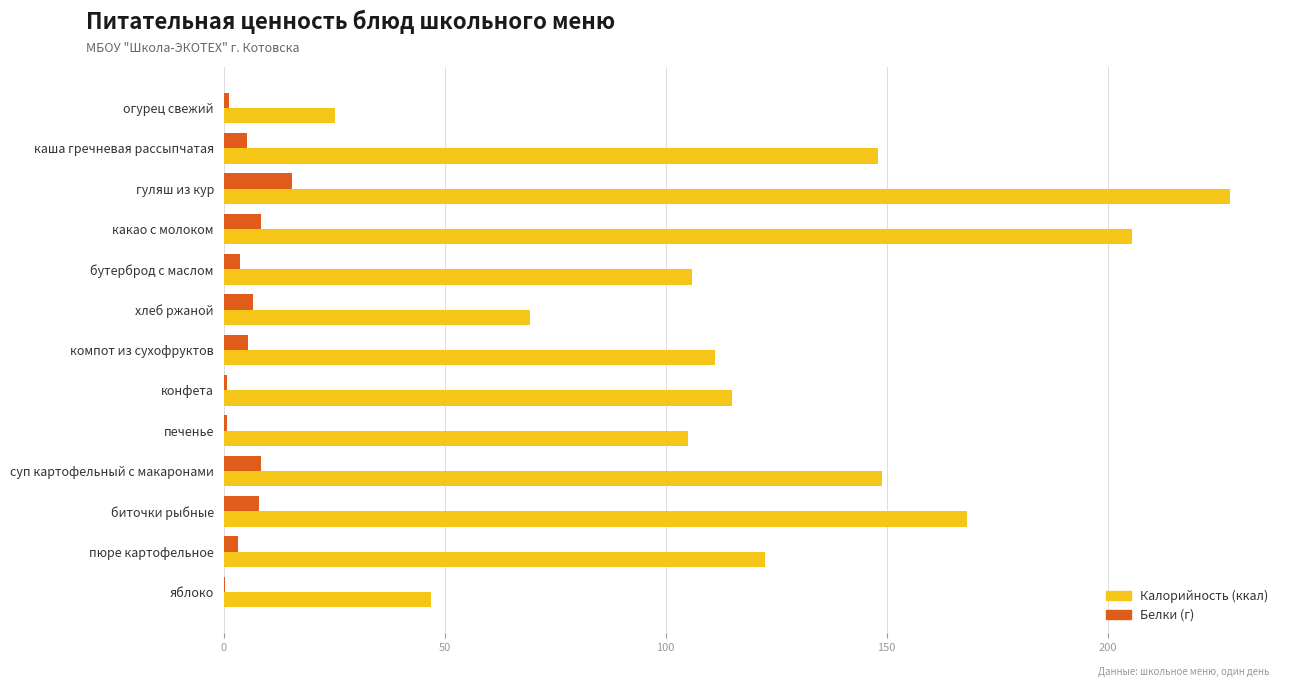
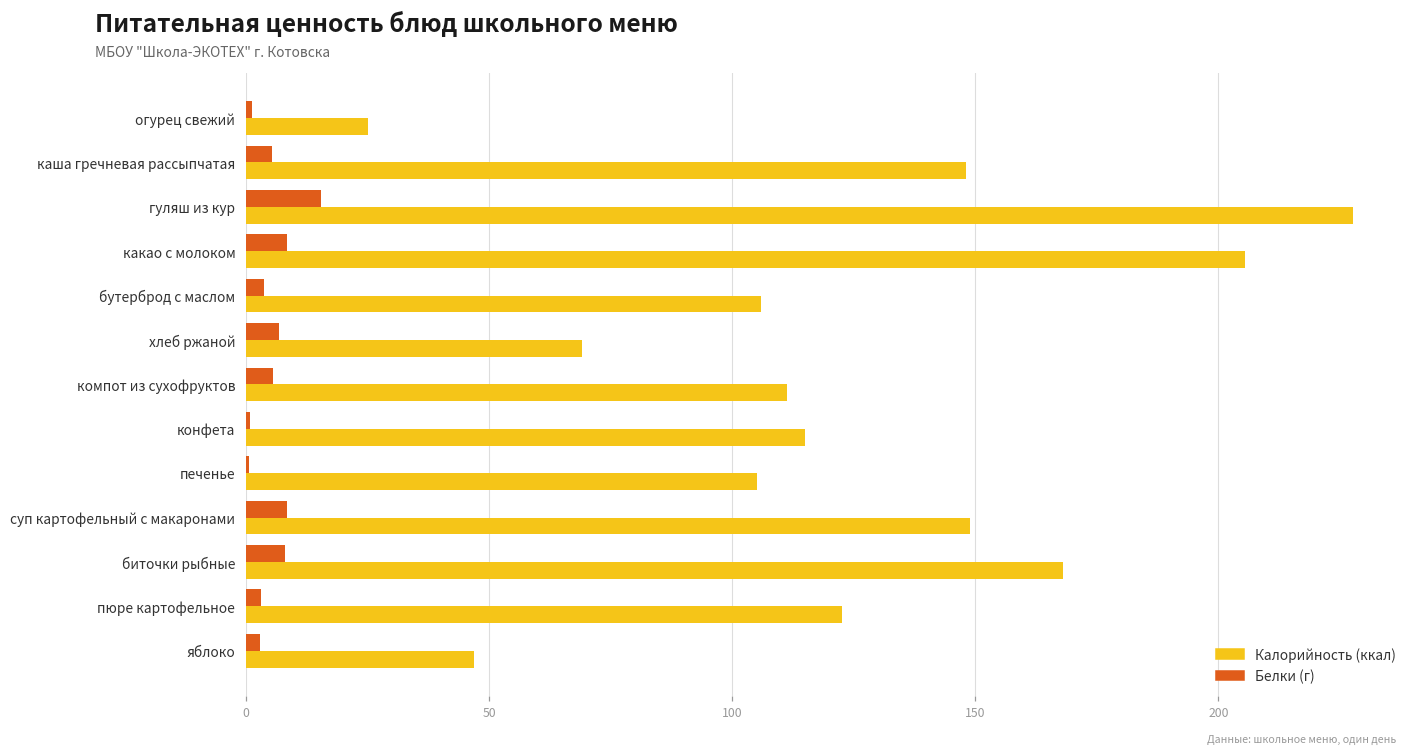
Белки (г), яблоко: 0 -> 3
